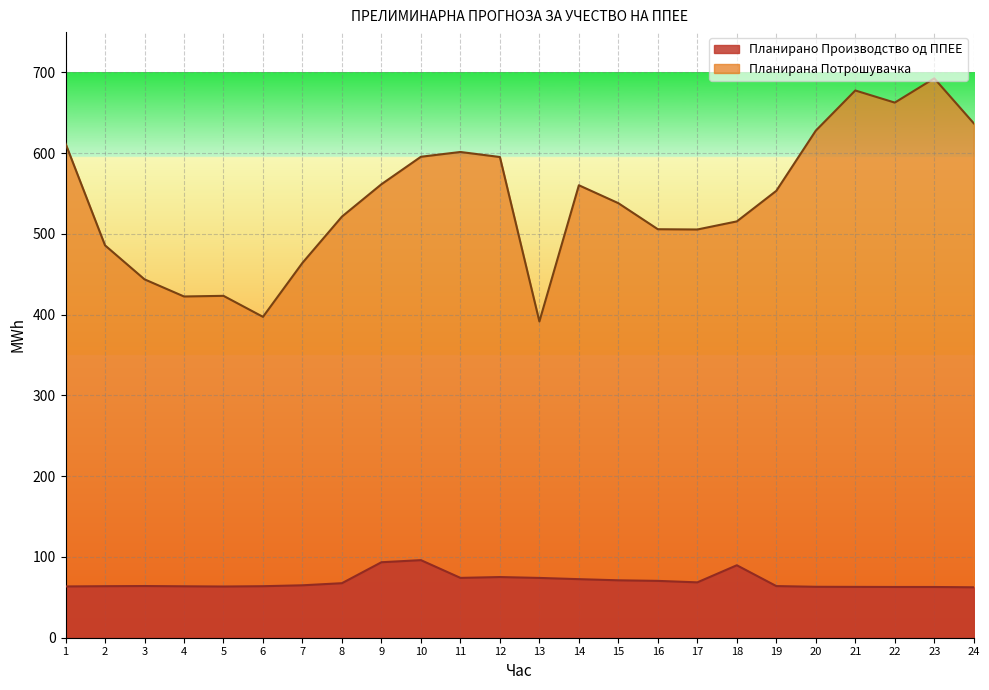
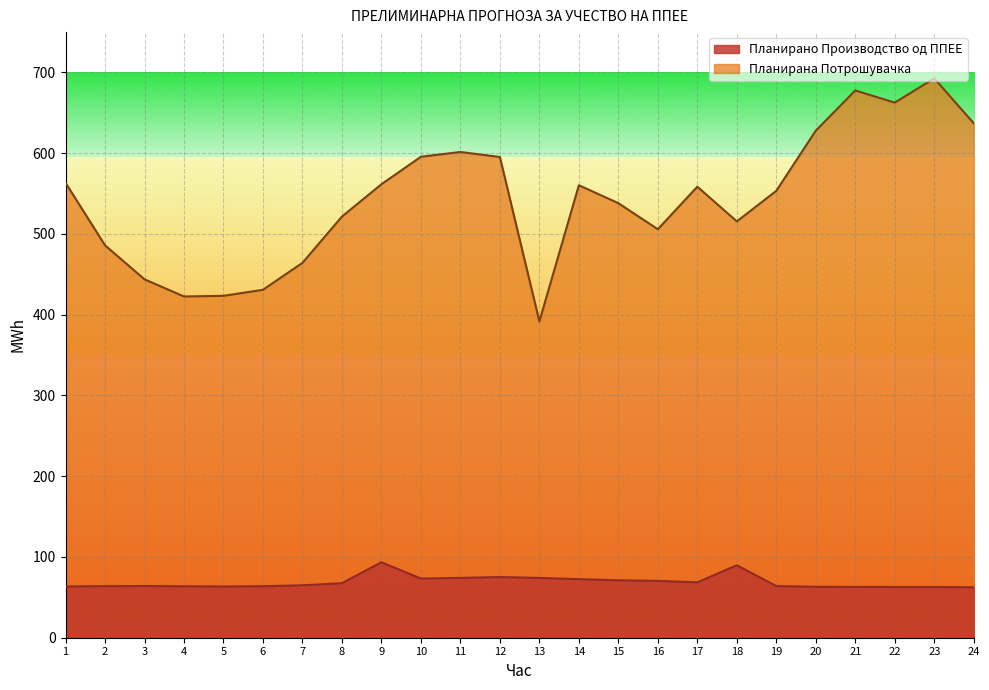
Планирана Потрошувачка, 1: 610 -> 560
Планирана Потрошувачка, 6: 400 -> 430
Планирано Производство од ППЕЕ, 10: 100 -> 70
Планирана Потрошувачка, 17: 510 -> 560
